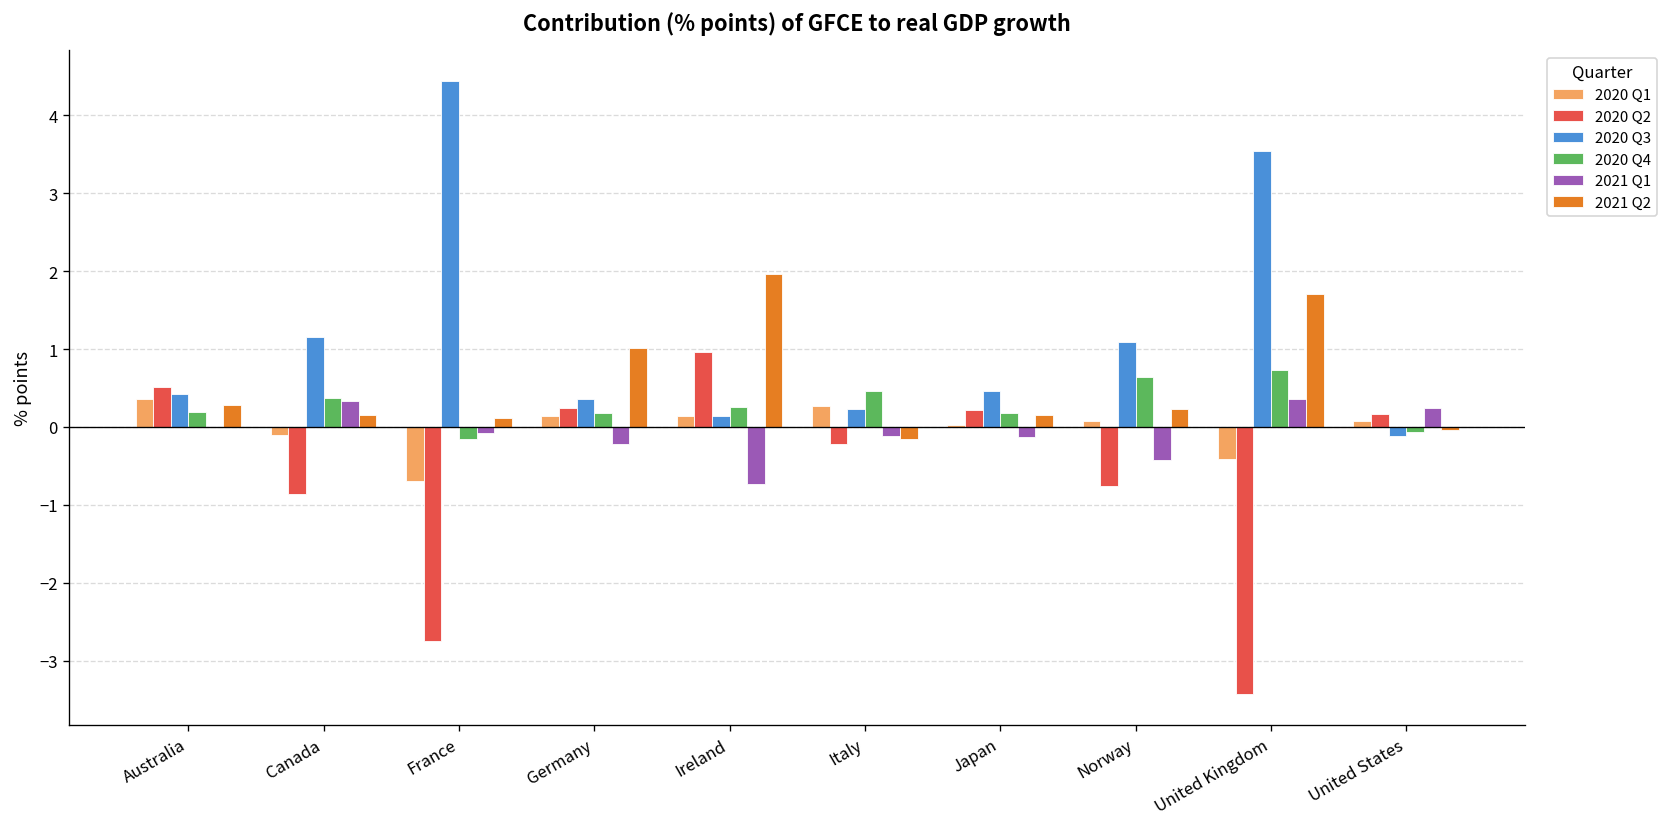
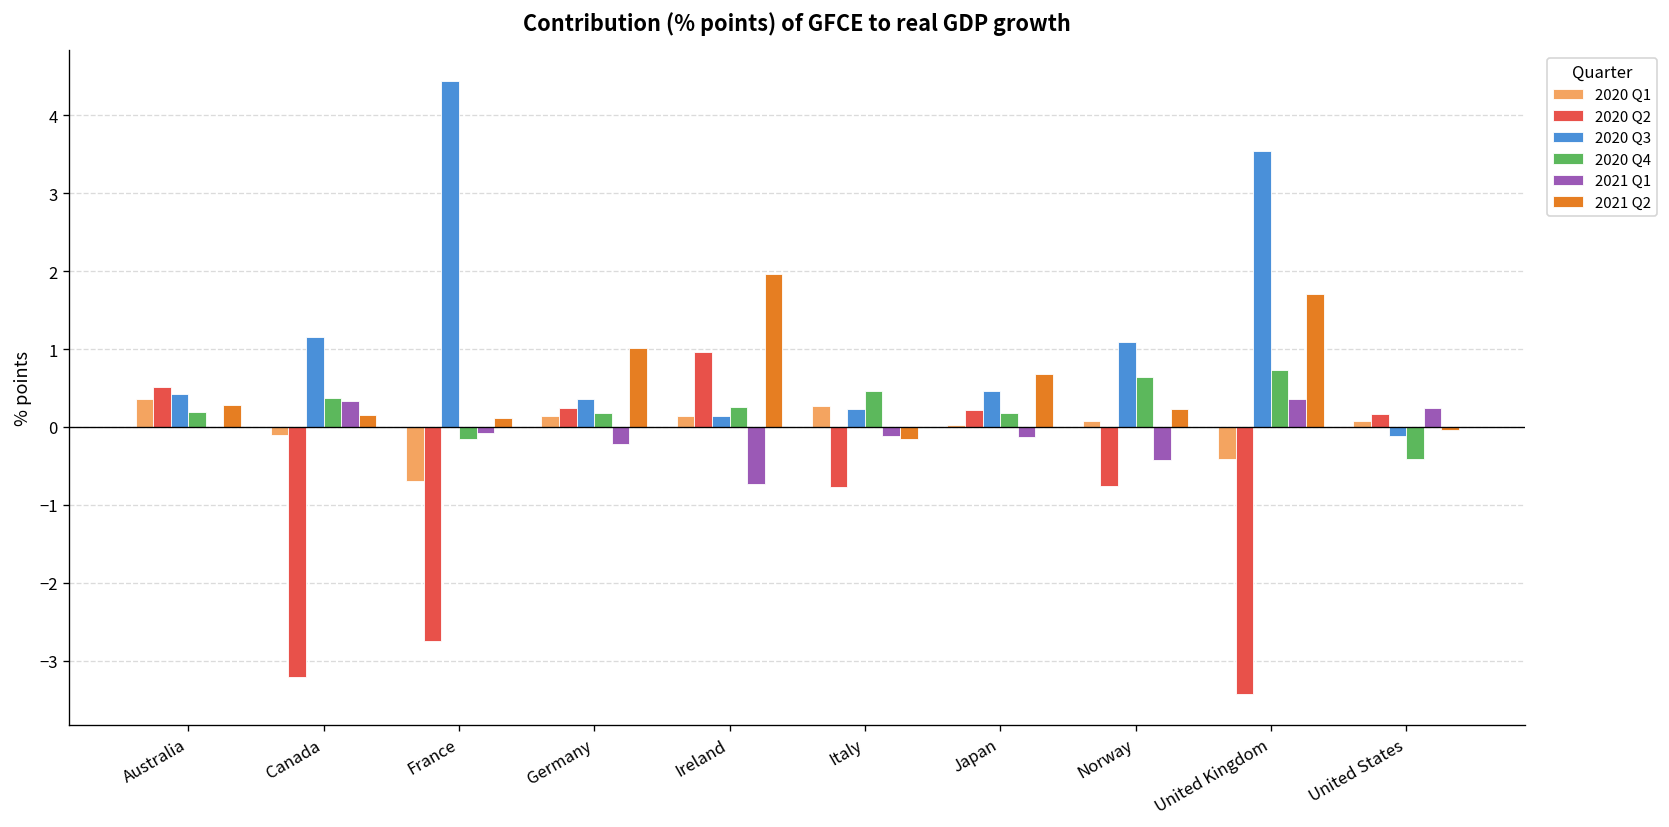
2020 Q2, Canada: -0.9 -> -3.2
2020 Q2, Italy: -0.2 -> -0.8
2021 Q2, Japan: 0.2 -> 0.7
2020 Q4, United States: -0.1 -> -0.4
